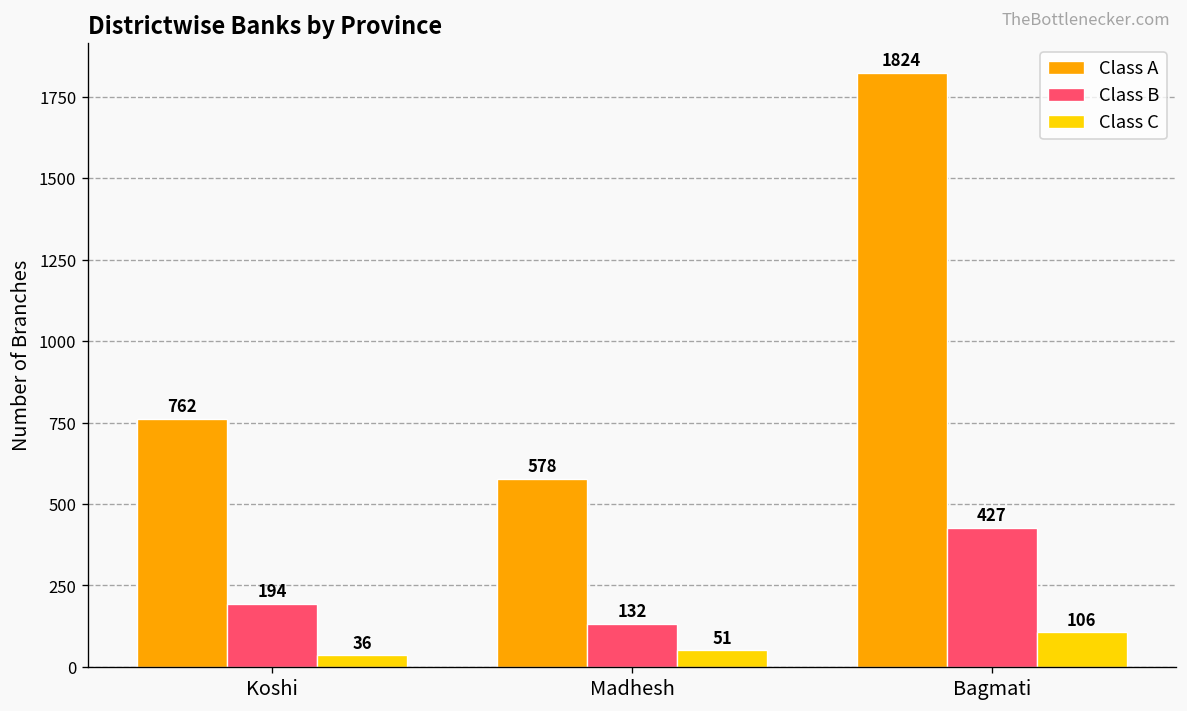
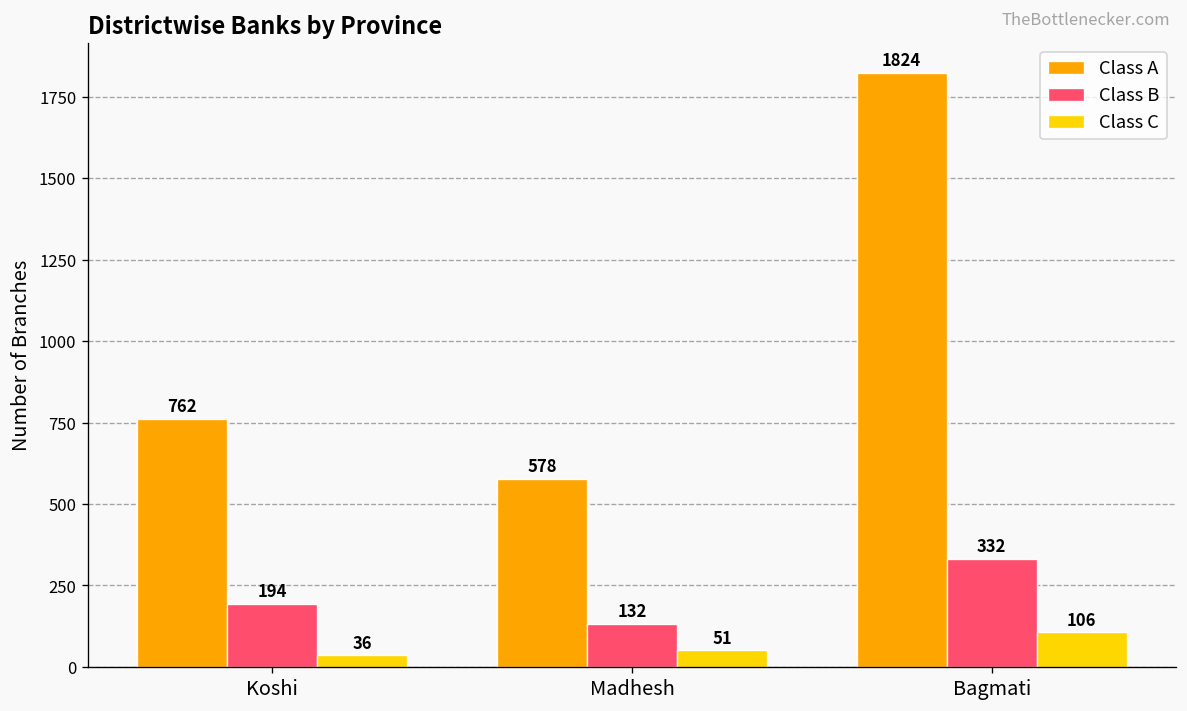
Class B, Bagmati: 427 -> 332
